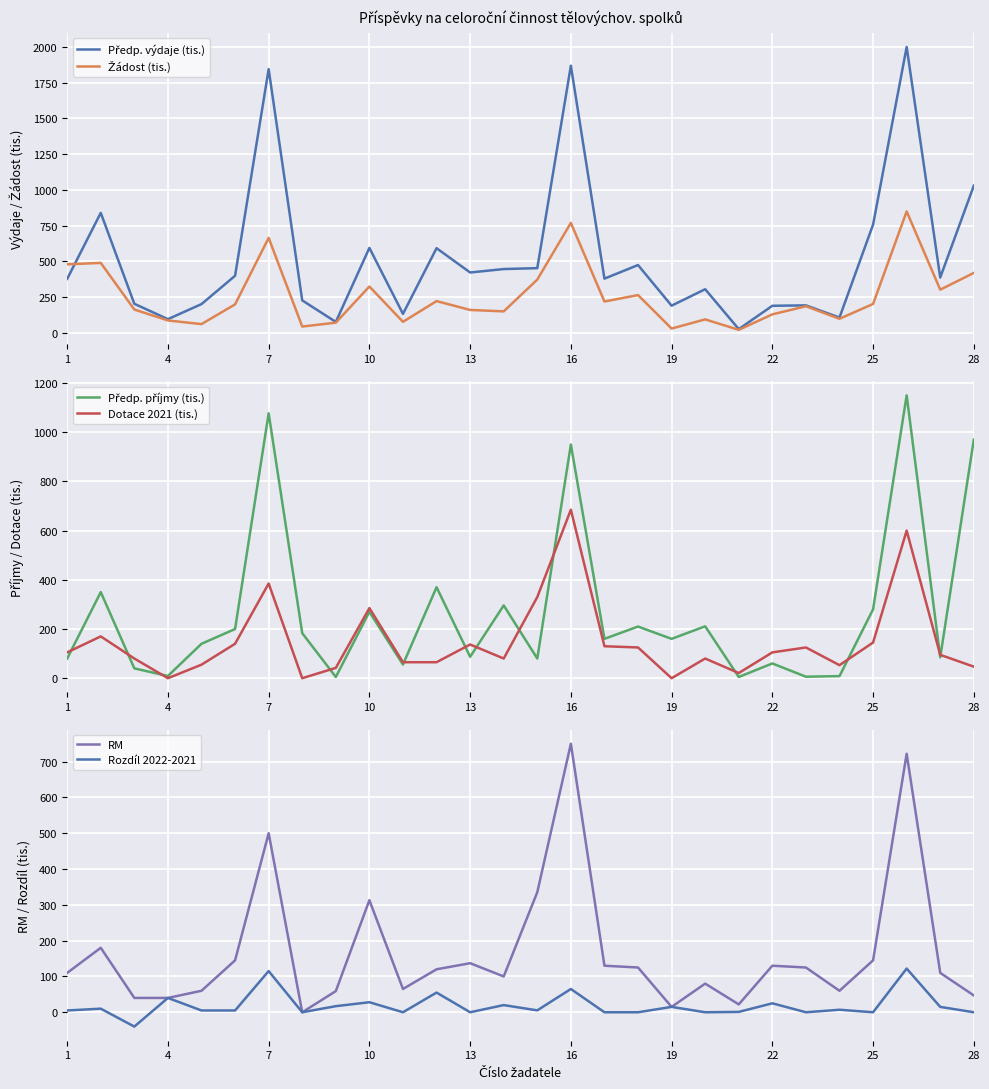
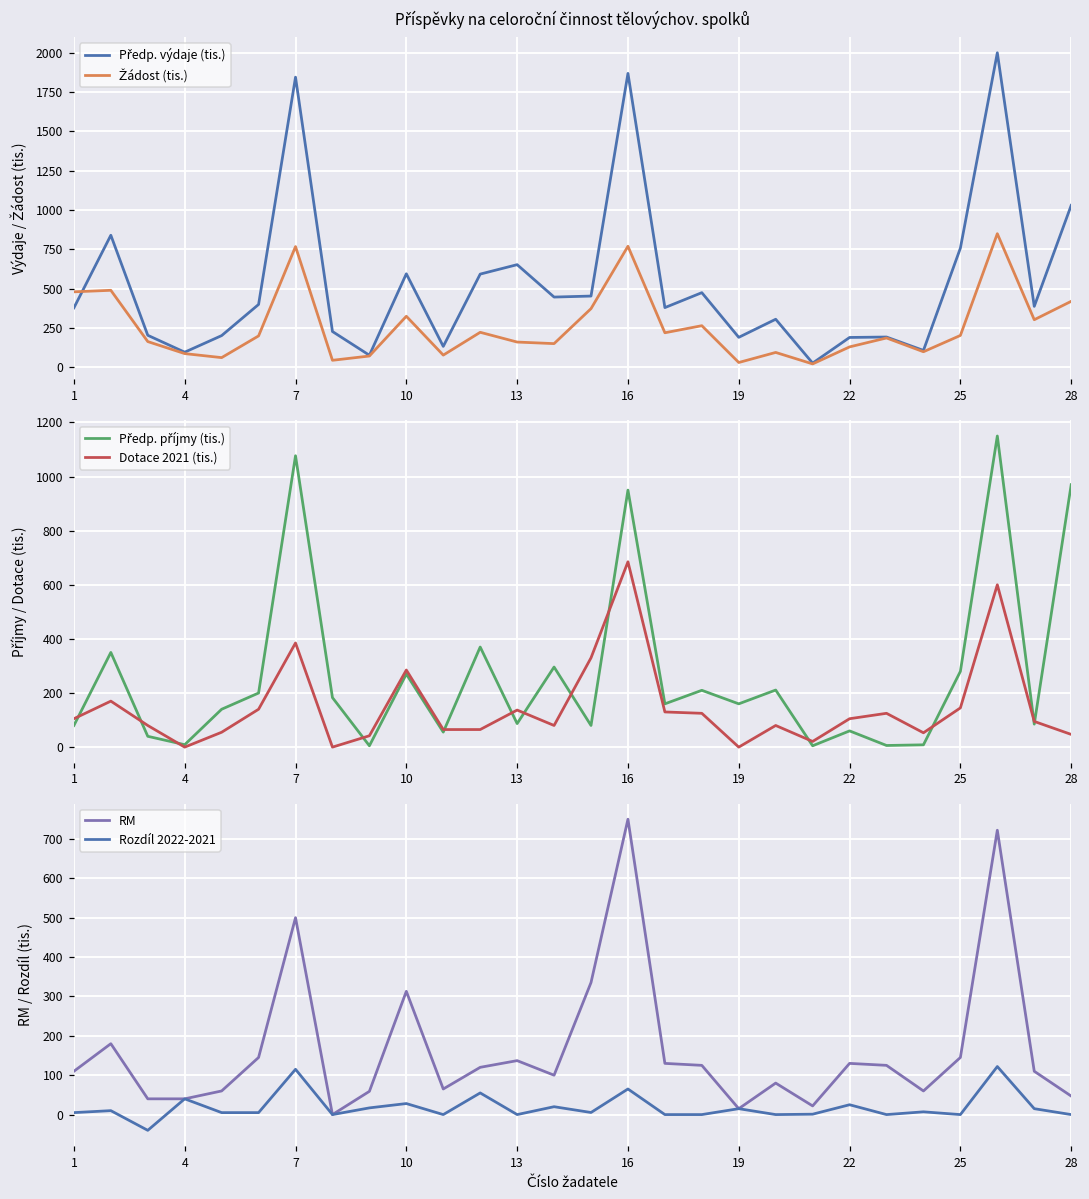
Příspěvky na celoroční činnost tělovýchov. spolků, Žádost (tis.), 7: 670 -> 770
Příspěvky na celoroční činnost tělovýchov. spolků, Předp. výdaje (tis.), 13: 420 -> 650
